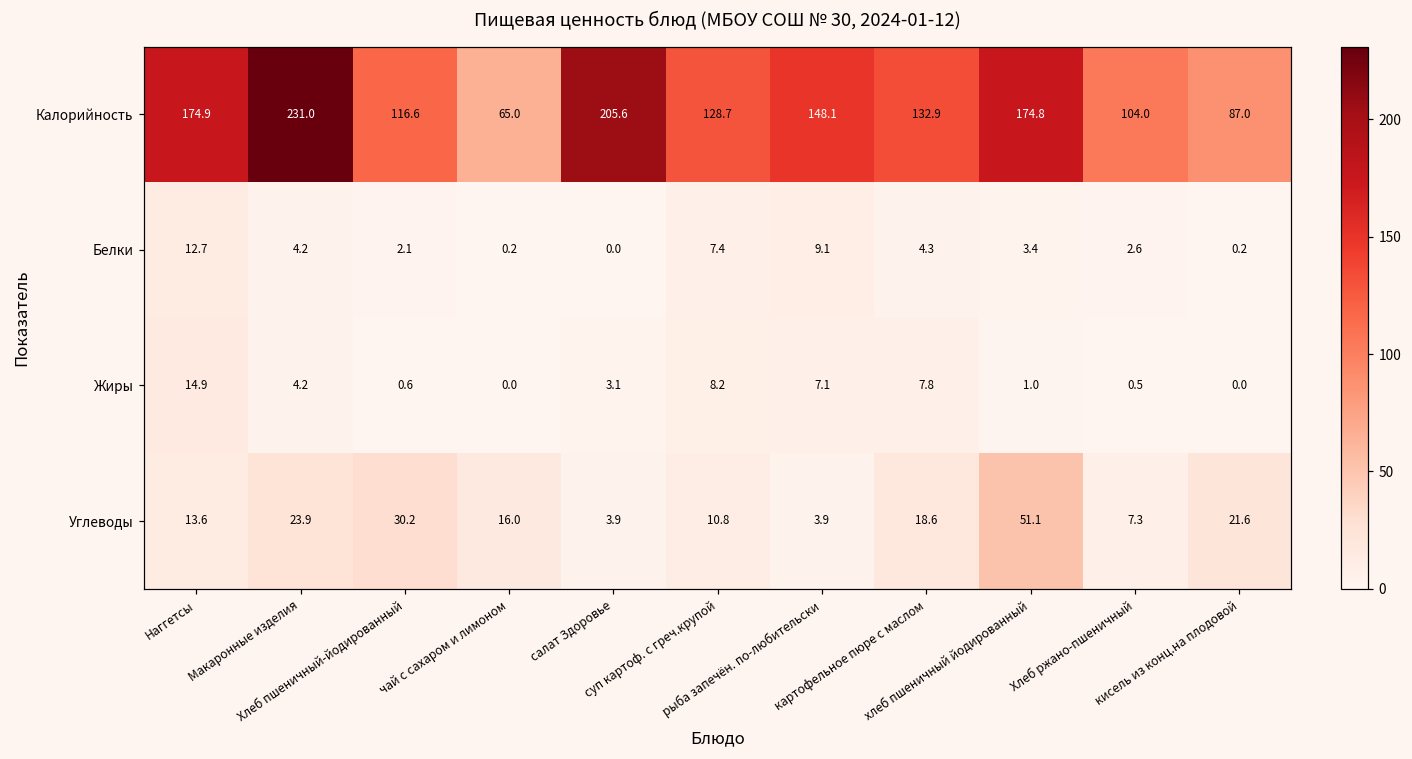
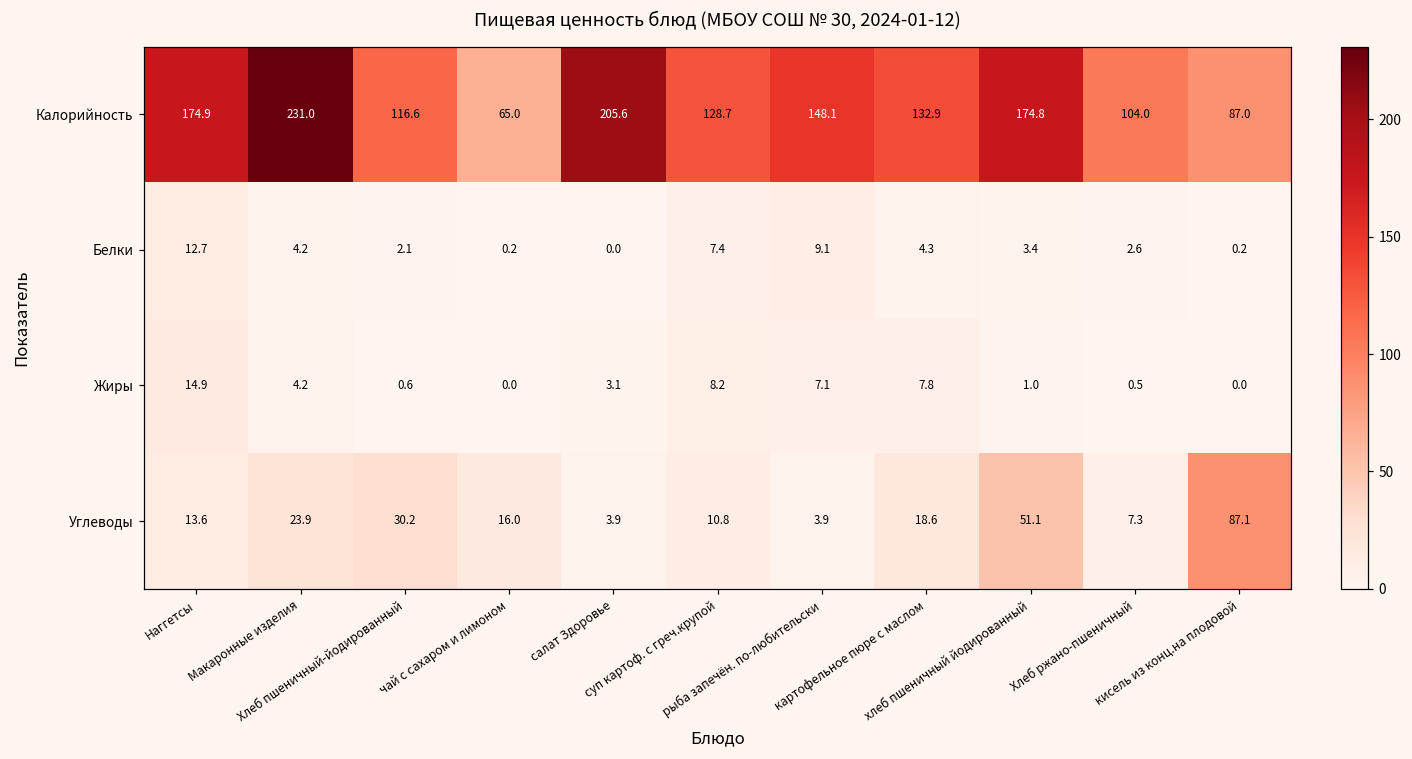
Углеводы, кисель из конц.на плодовой: 21.6 -> 87.1
